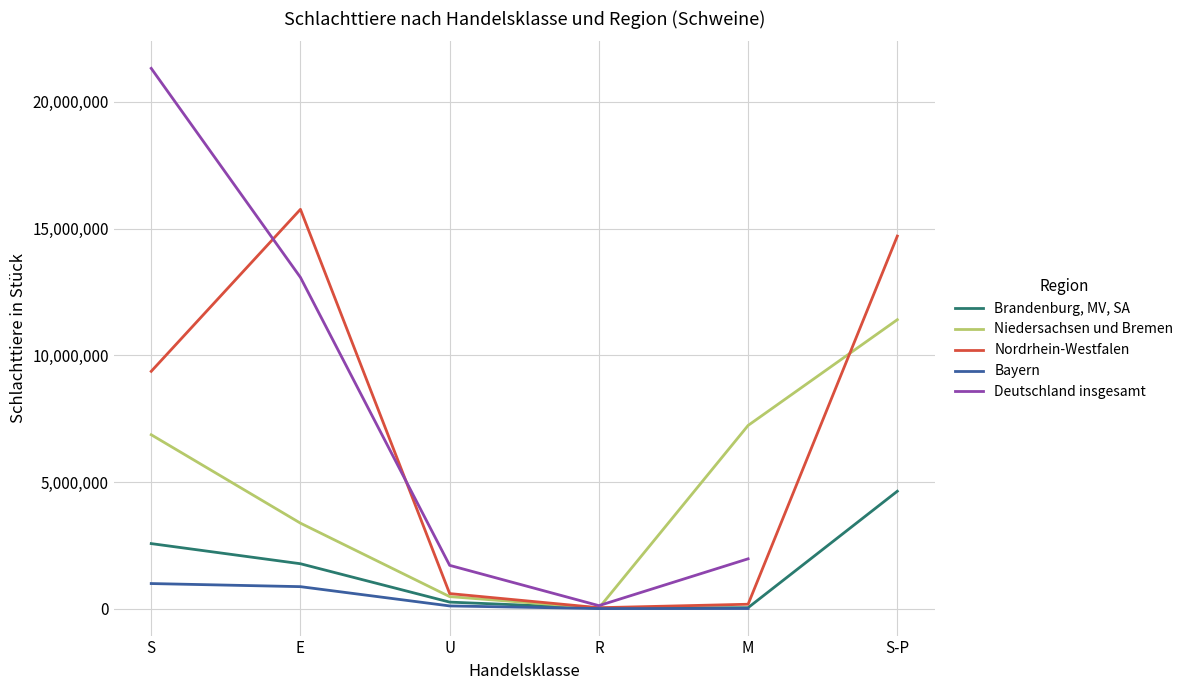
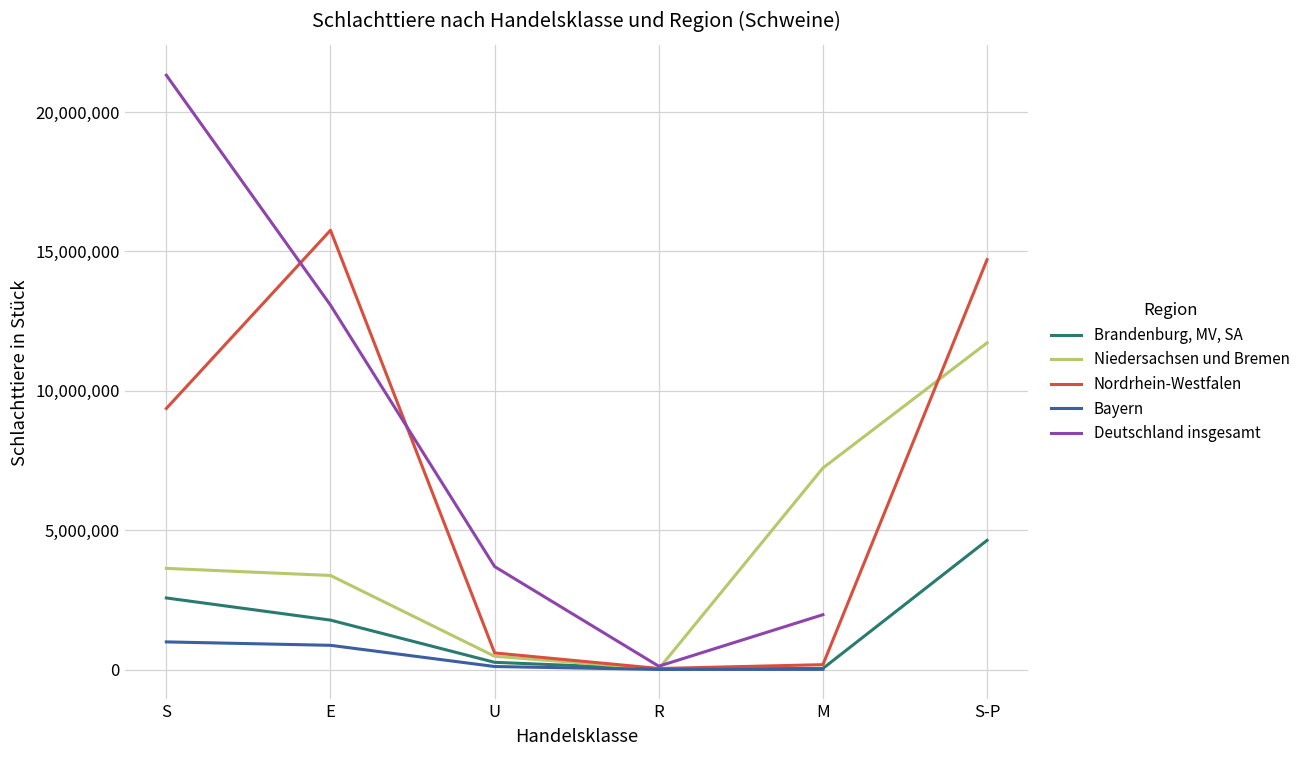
Niedersachsen und Bremen, S: 6,900,000 -> 3,600,000
Deutschland insgesamt, U: 1,700,000 -> 3,700,000
Niedersachsen und Bremen, S-P: 11,400,000 -> 11,700,000
